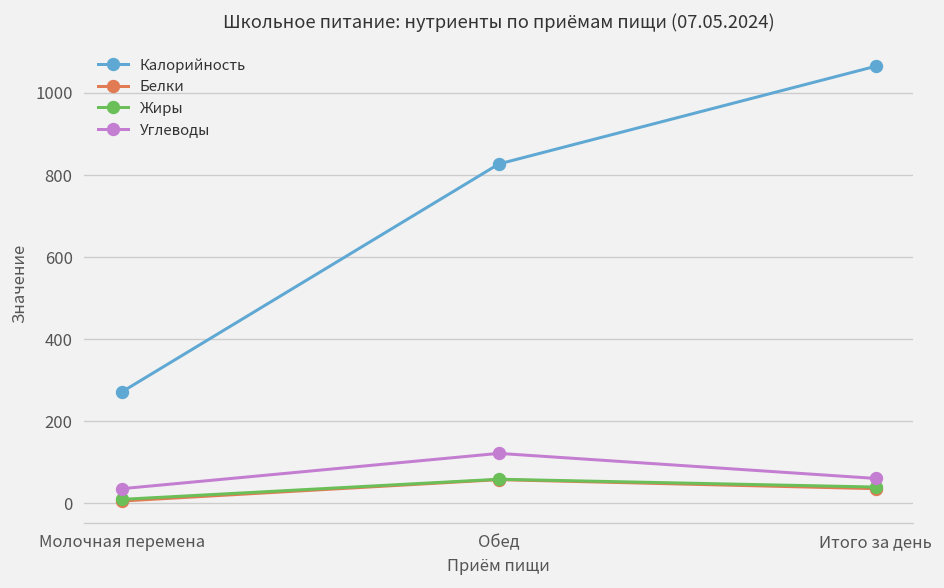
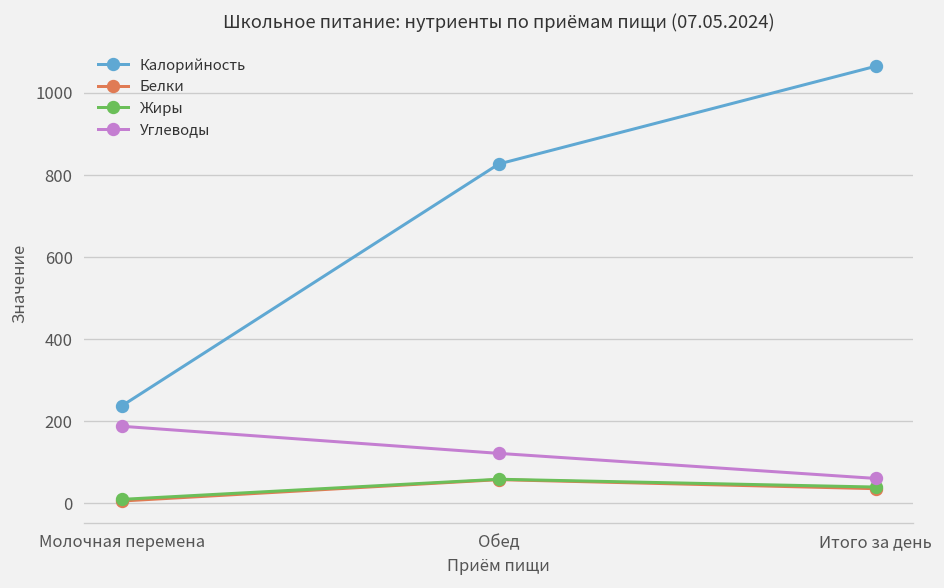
Калорийность, Молочная перемена: 270 -> 240
Углеводы, Молочная перемена: 40 -> 190
